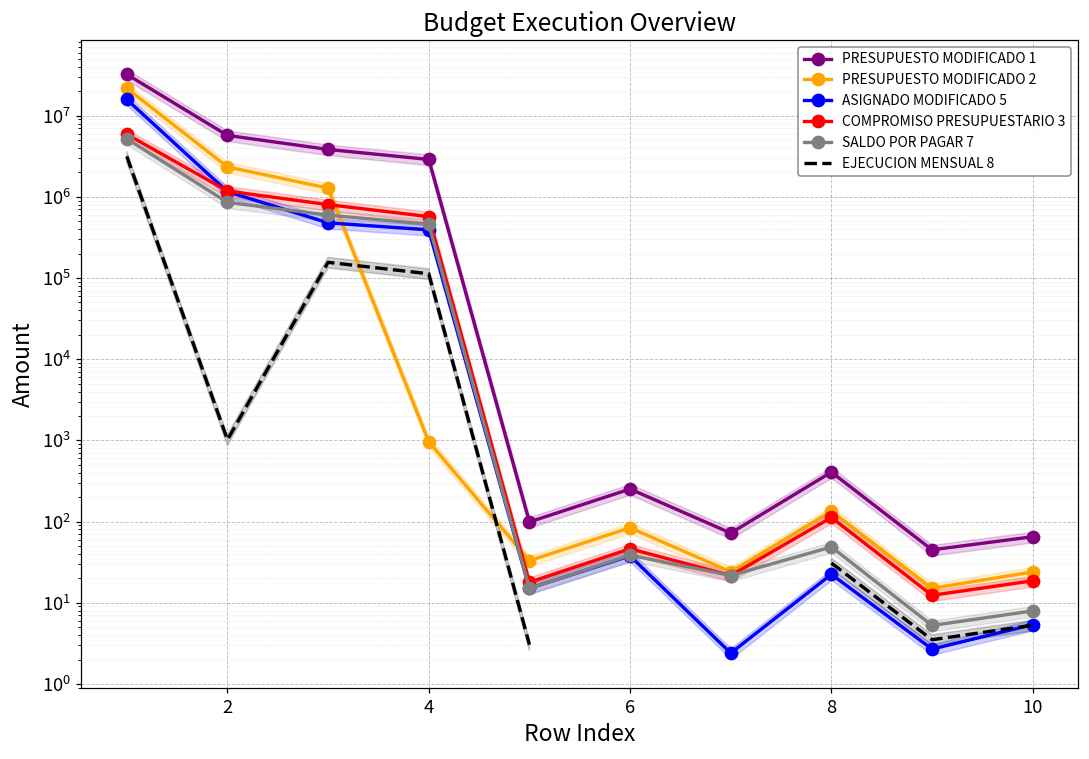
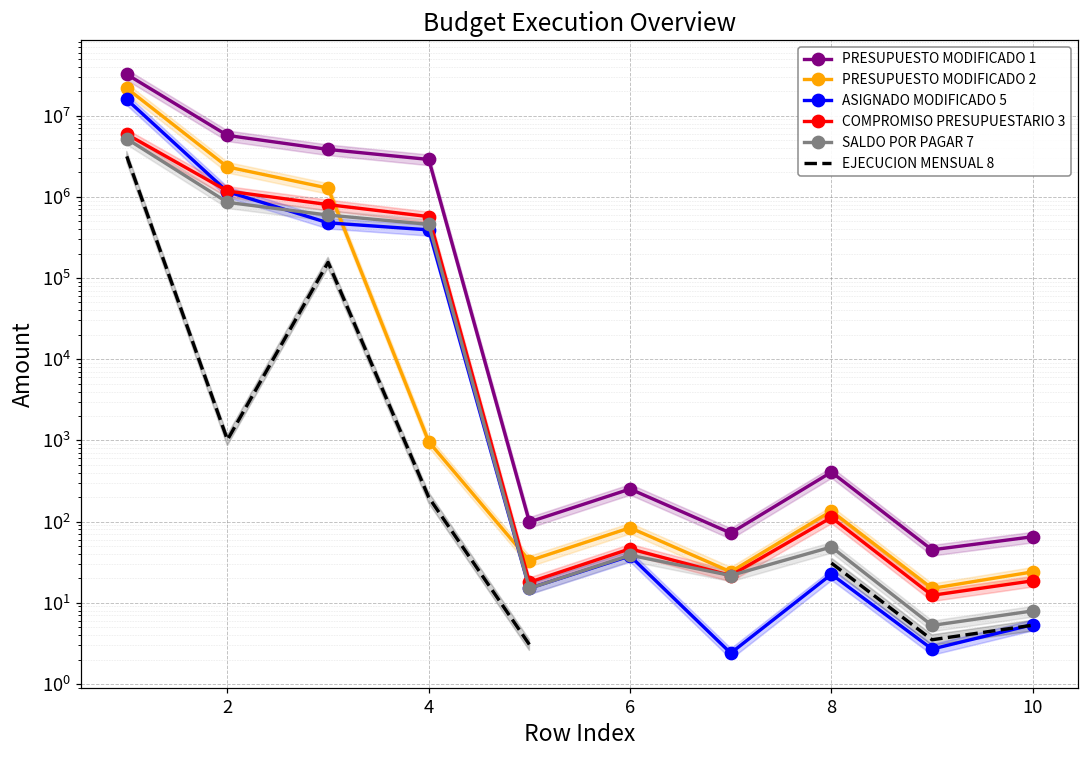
EJECUCION MENSUAL 8, 4: 110000 -> 200
